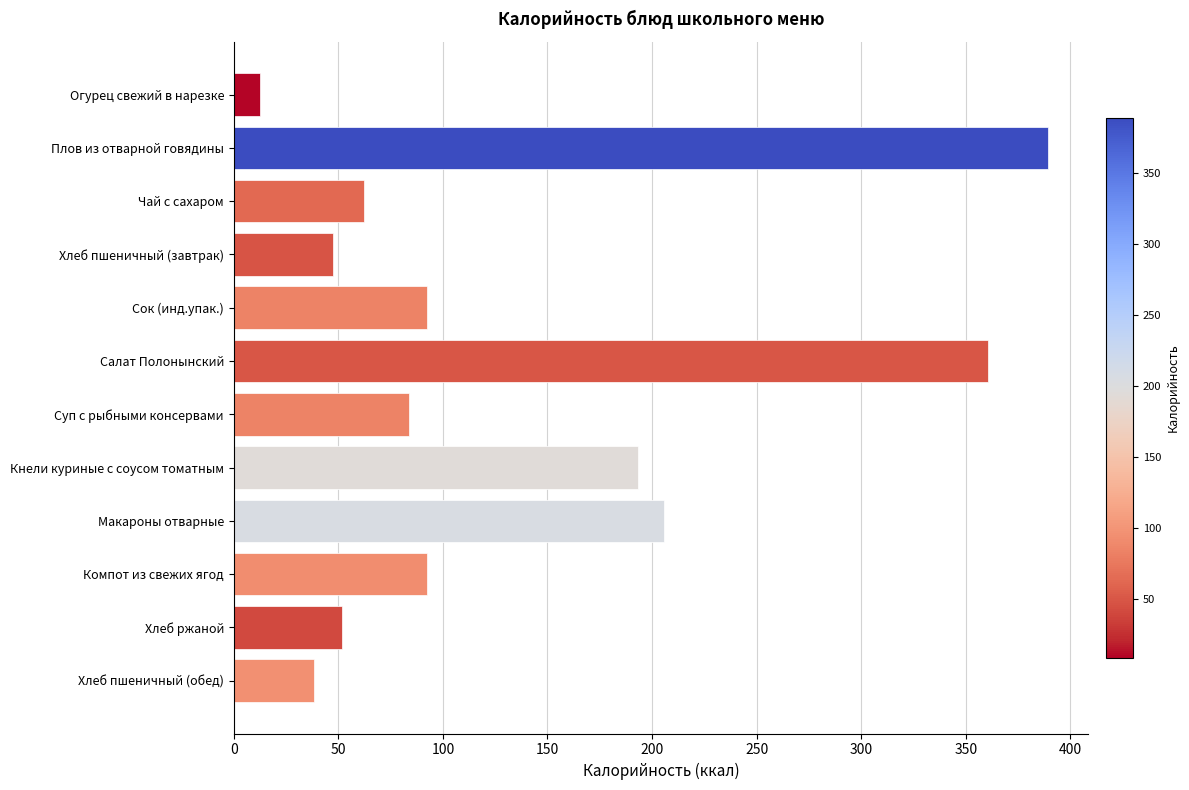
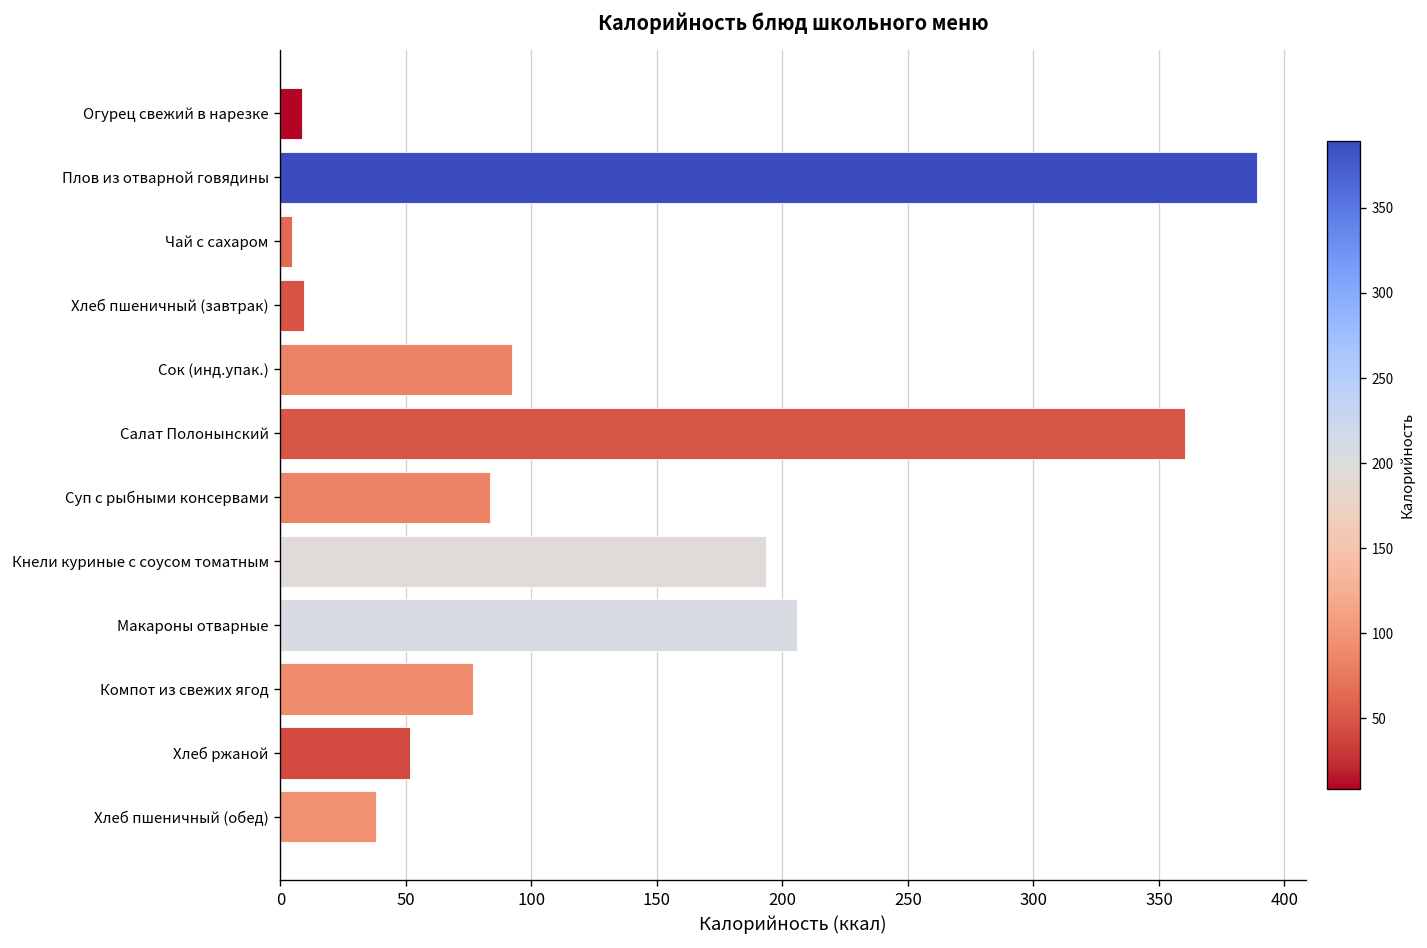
Огурец свежий в нарезке: 12 -> 8
Чай с сахаром: 62 -> 5
Хлеб пшеничный (завтрак): 47 -> 9
Компот из свежих ягод: 93 -> 77
